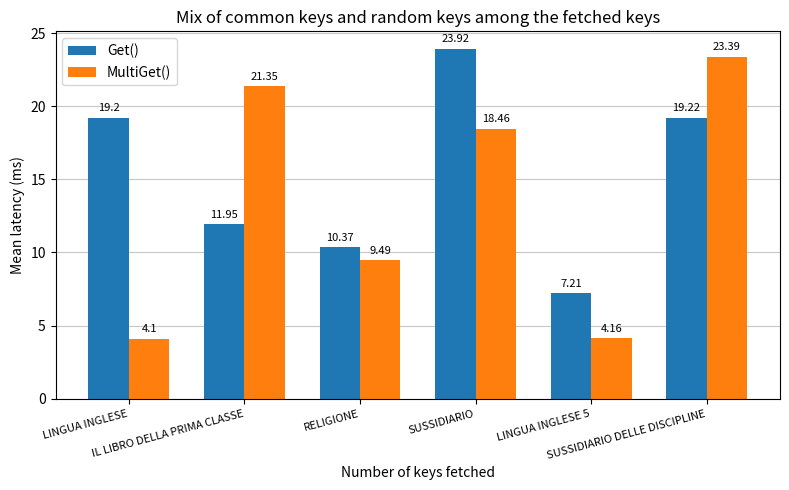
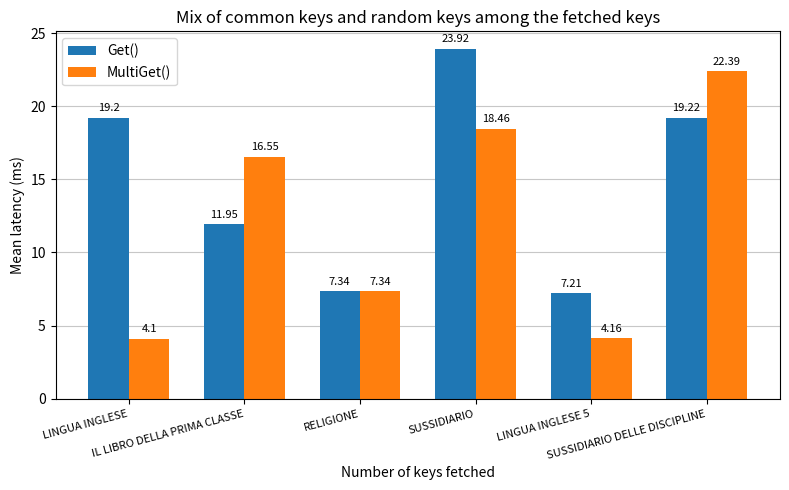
MultiGet(), IL LIBRO DELLA PRIMA CLASSE: 21.35 -> 16.55
Get(), RELIGIONE: 10.37 -> 7.34
MultiGet(), RELIGIONE: 9.49 -> 7.34
MultiGet(), SUSSIDIARIO DELLE DISCIPLINE: 23.39 -> 22.39
